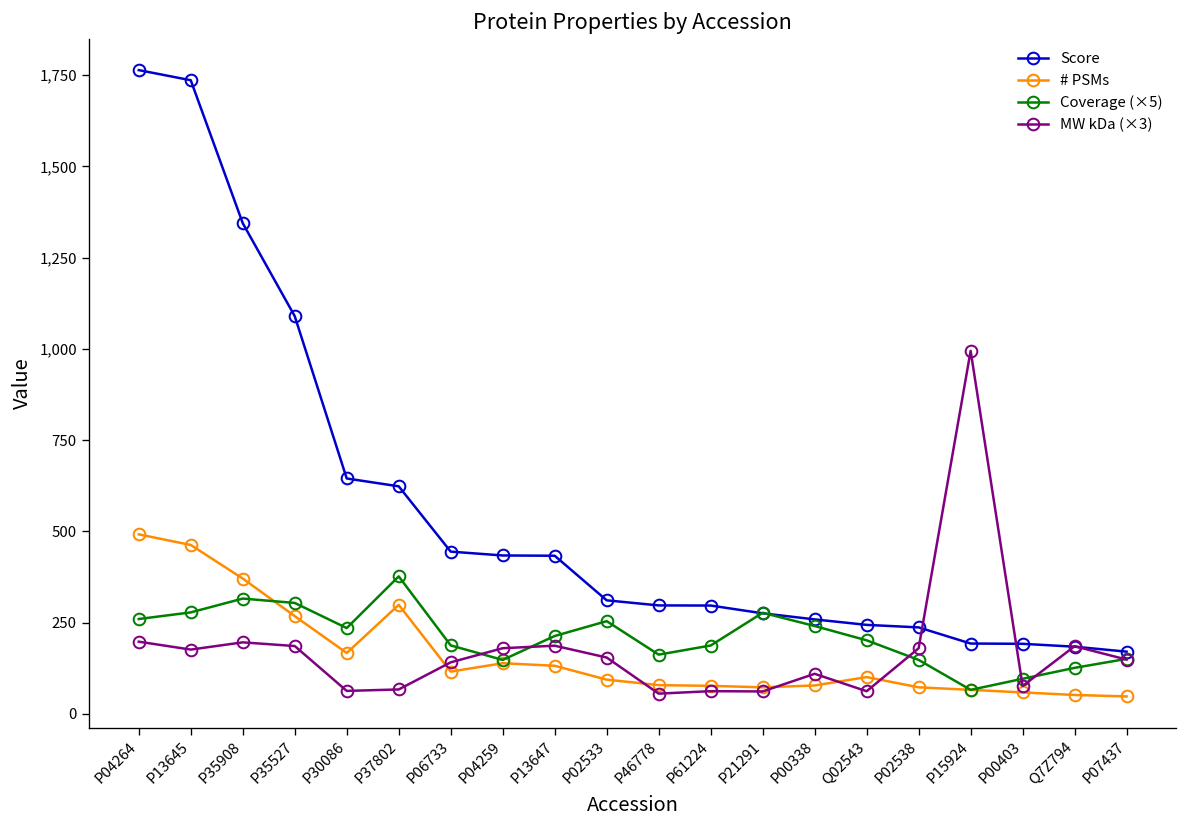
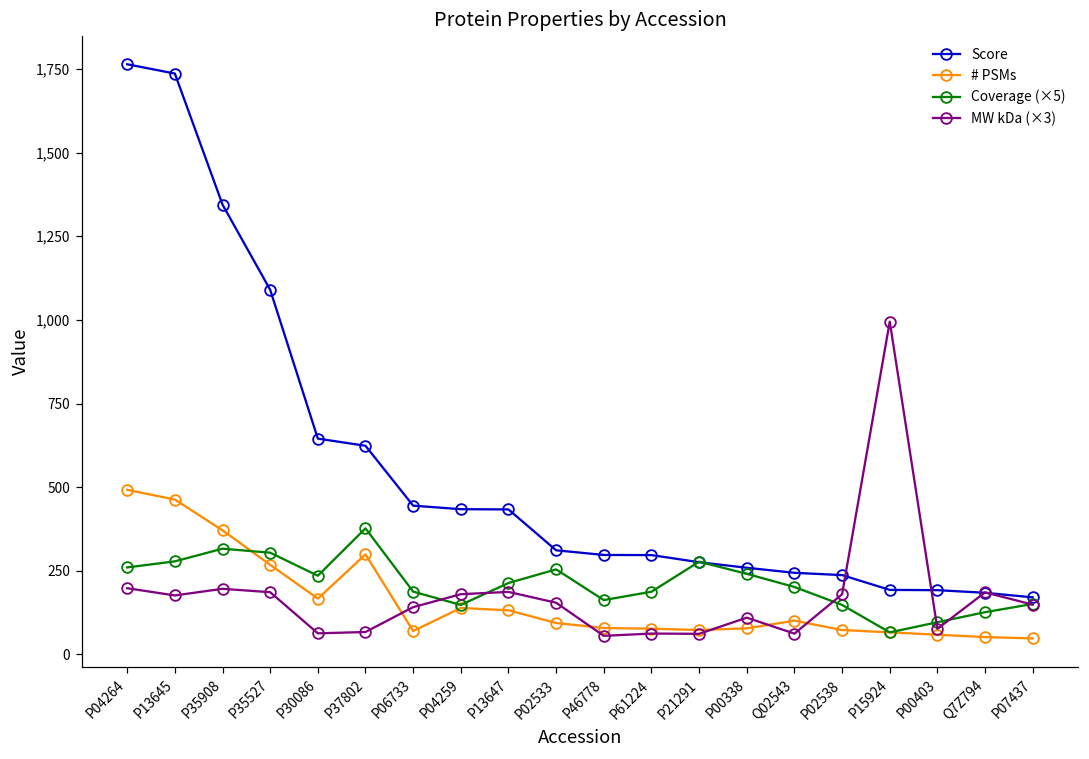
# PSMs, P06733: 120 -> 70
